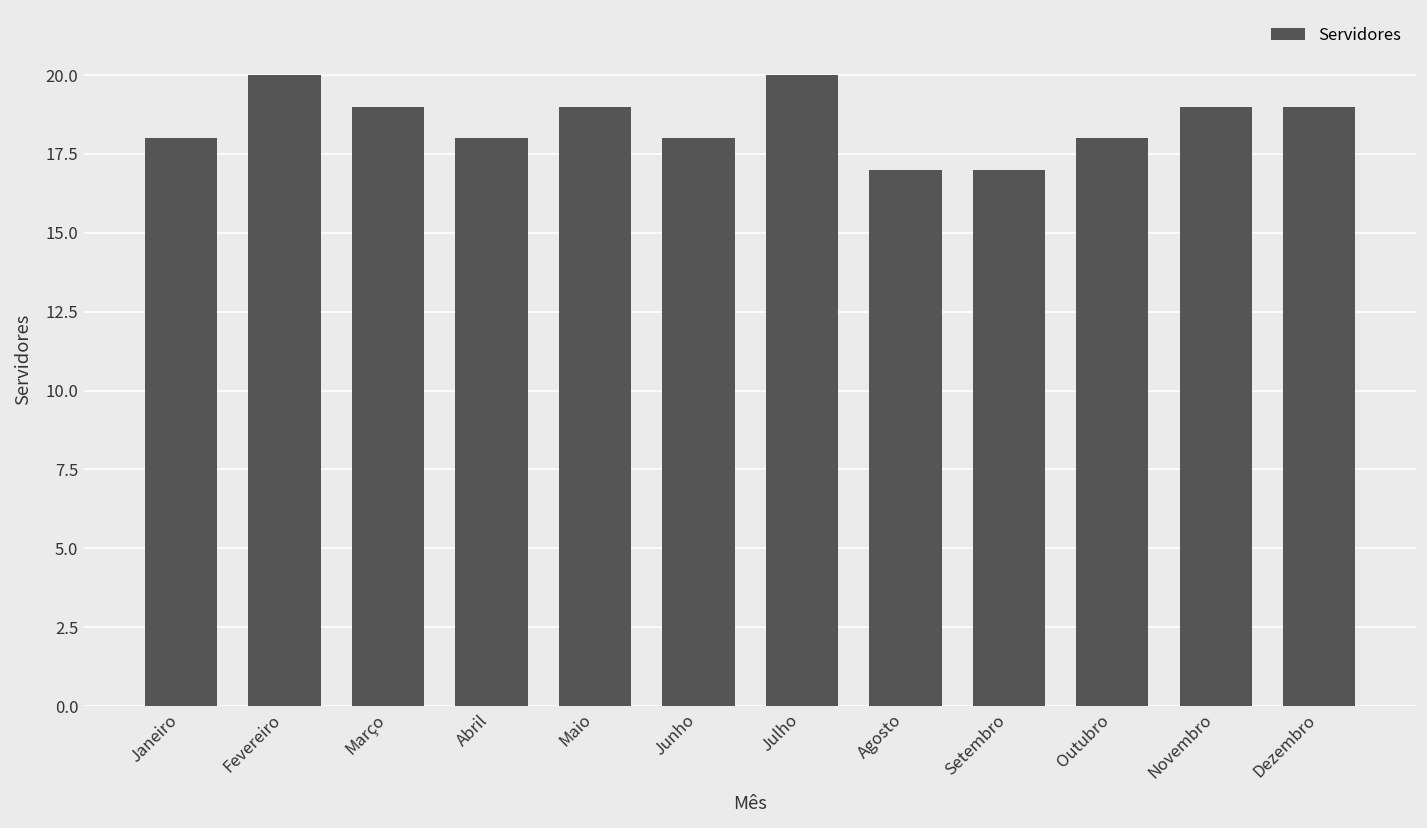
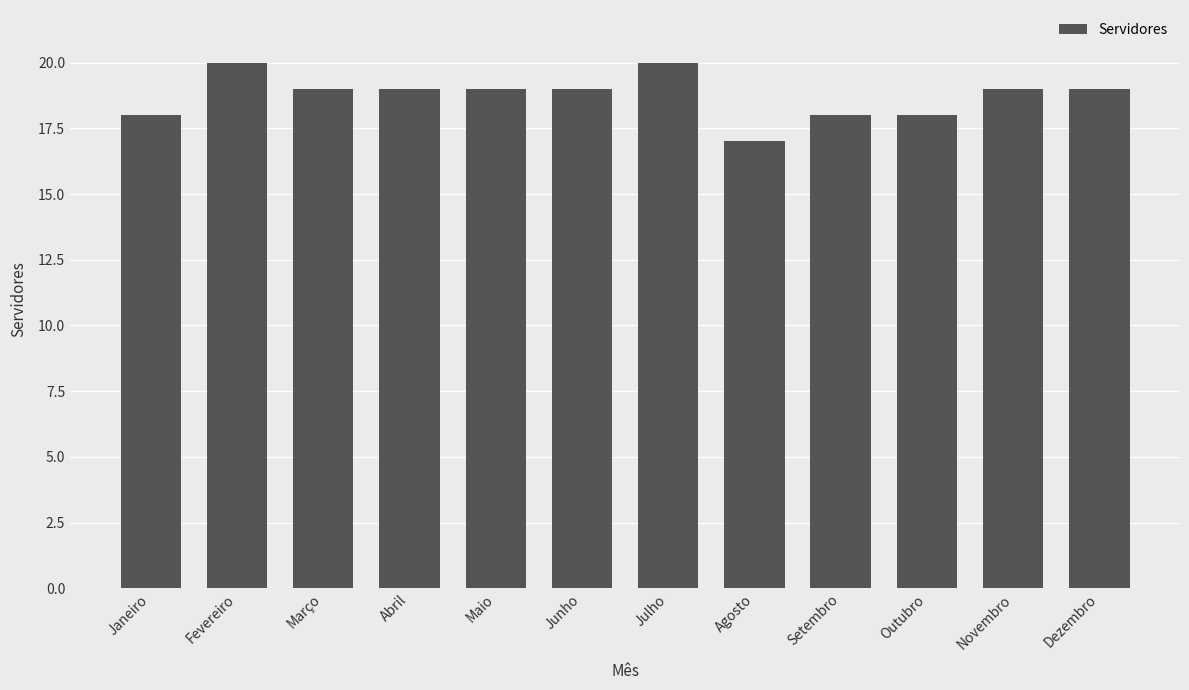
Abril: 18 -> 19
Junho: 18 -> 19
Setembro: 17 -> 18
